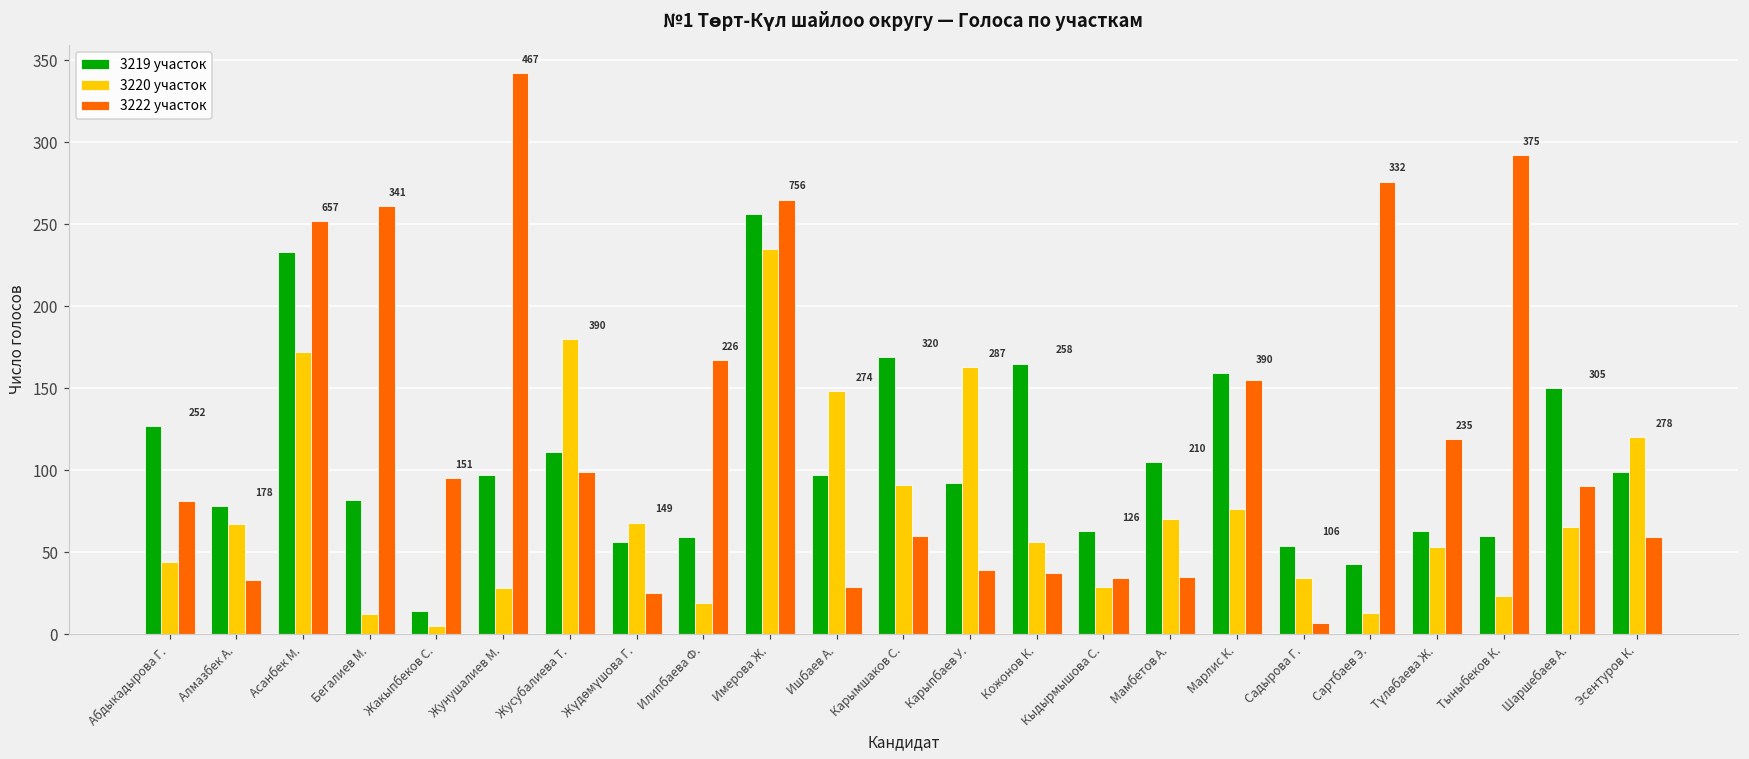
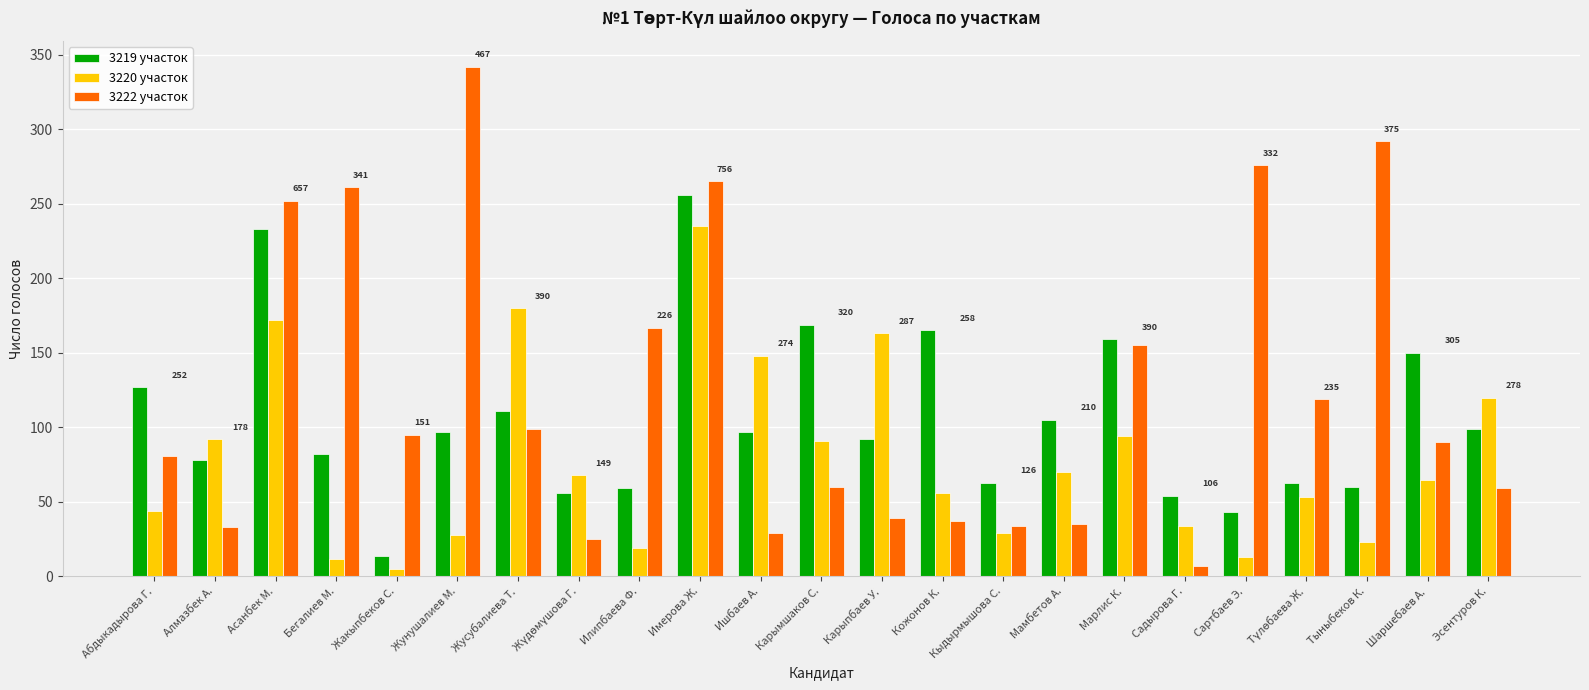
3220 участок, Алмазбек А.: 67 -> 92
3220 участок, Марлис К.: 76 -> 94
